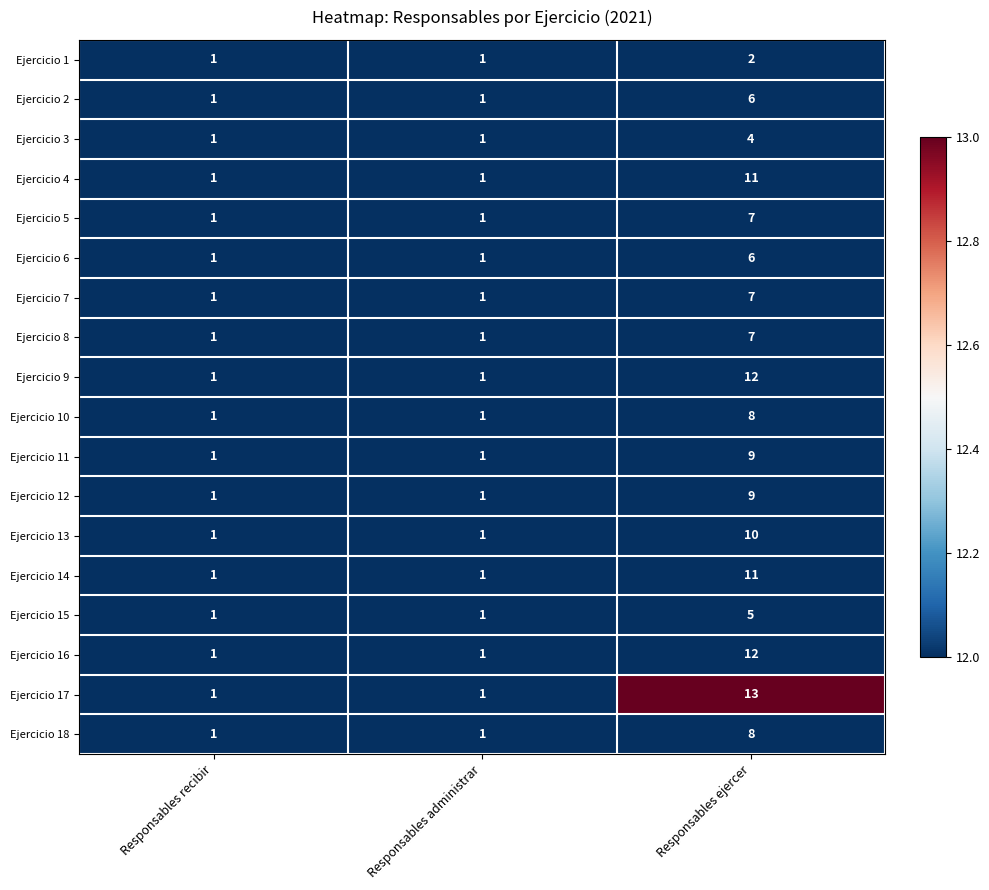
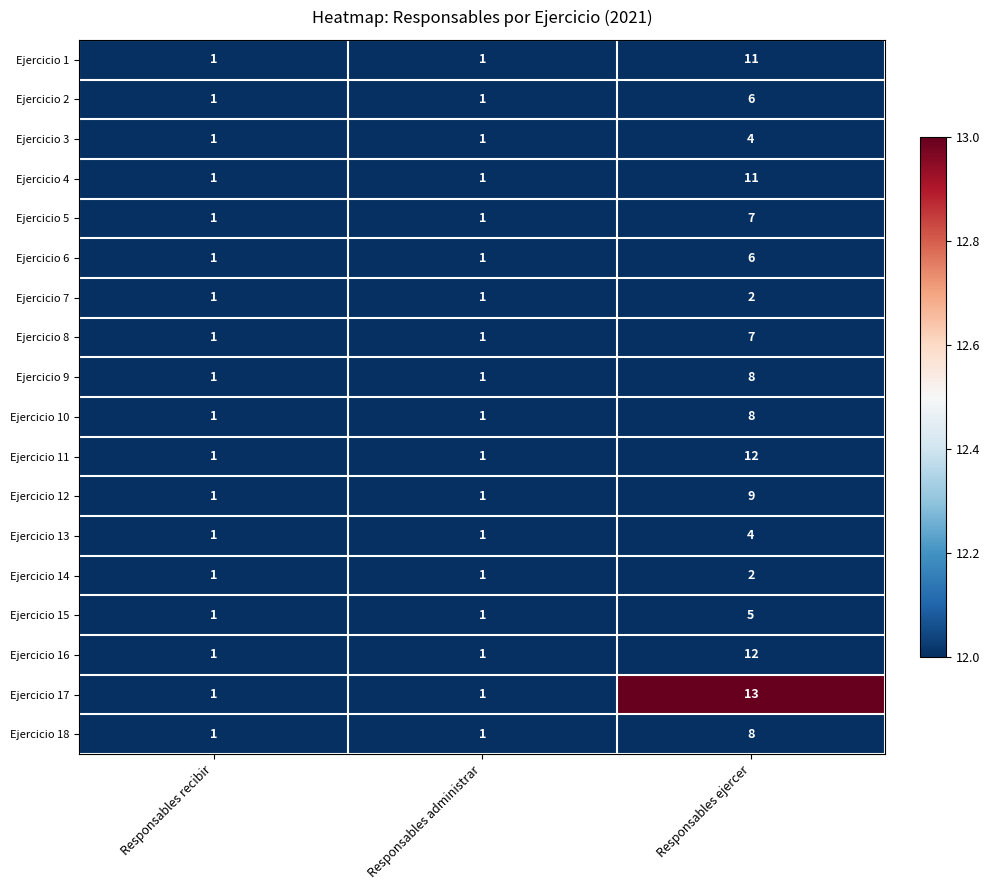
Ejercicio 1, Responsables ejercer: 2 -> 11
Ejercicio 7, Responsables ejercer: 7 -> 2
Ejercicio 9, Responsables ejercer: 12 -> 8
Ejercicio 11, Responsables ejercer: 9 -> 12
Ejercicio 13, Responsables ejercer: 10 -> 4
Ejercicio 14, Responsables ejercer: 11 -> 2
